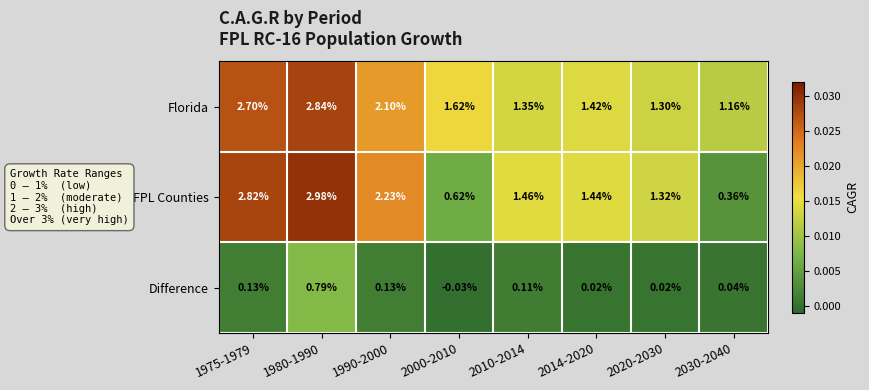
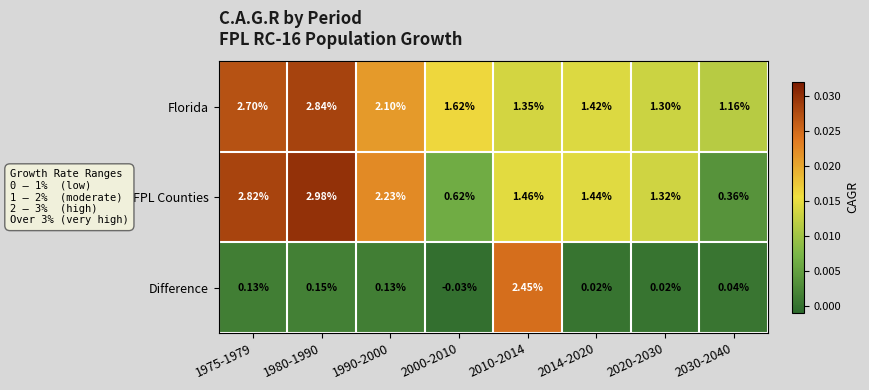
Difference, 1980-1990: 0.79% -> 0.15%
Difference, 2010-2014: 0.11% -> 2.45%
